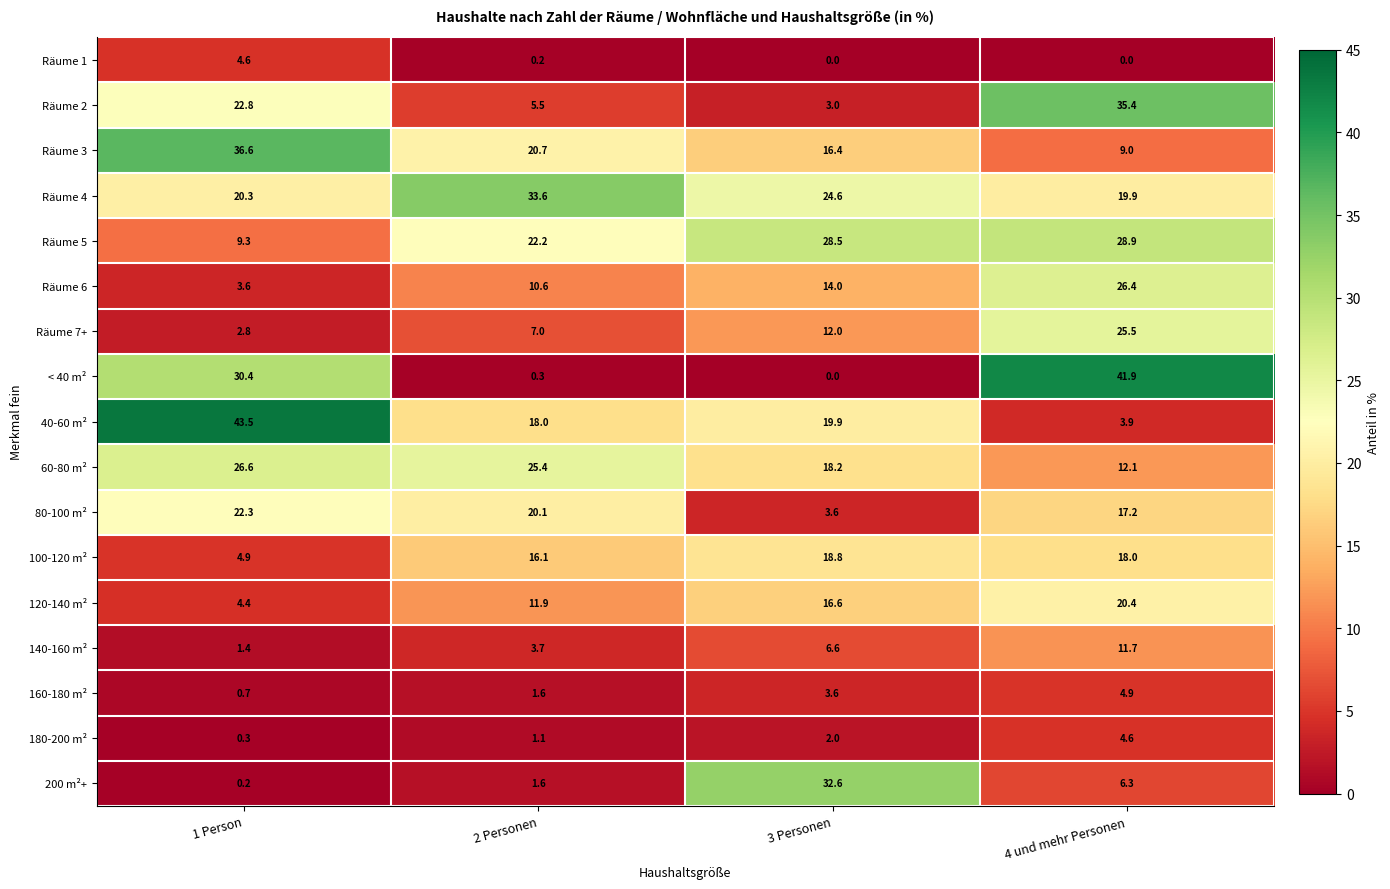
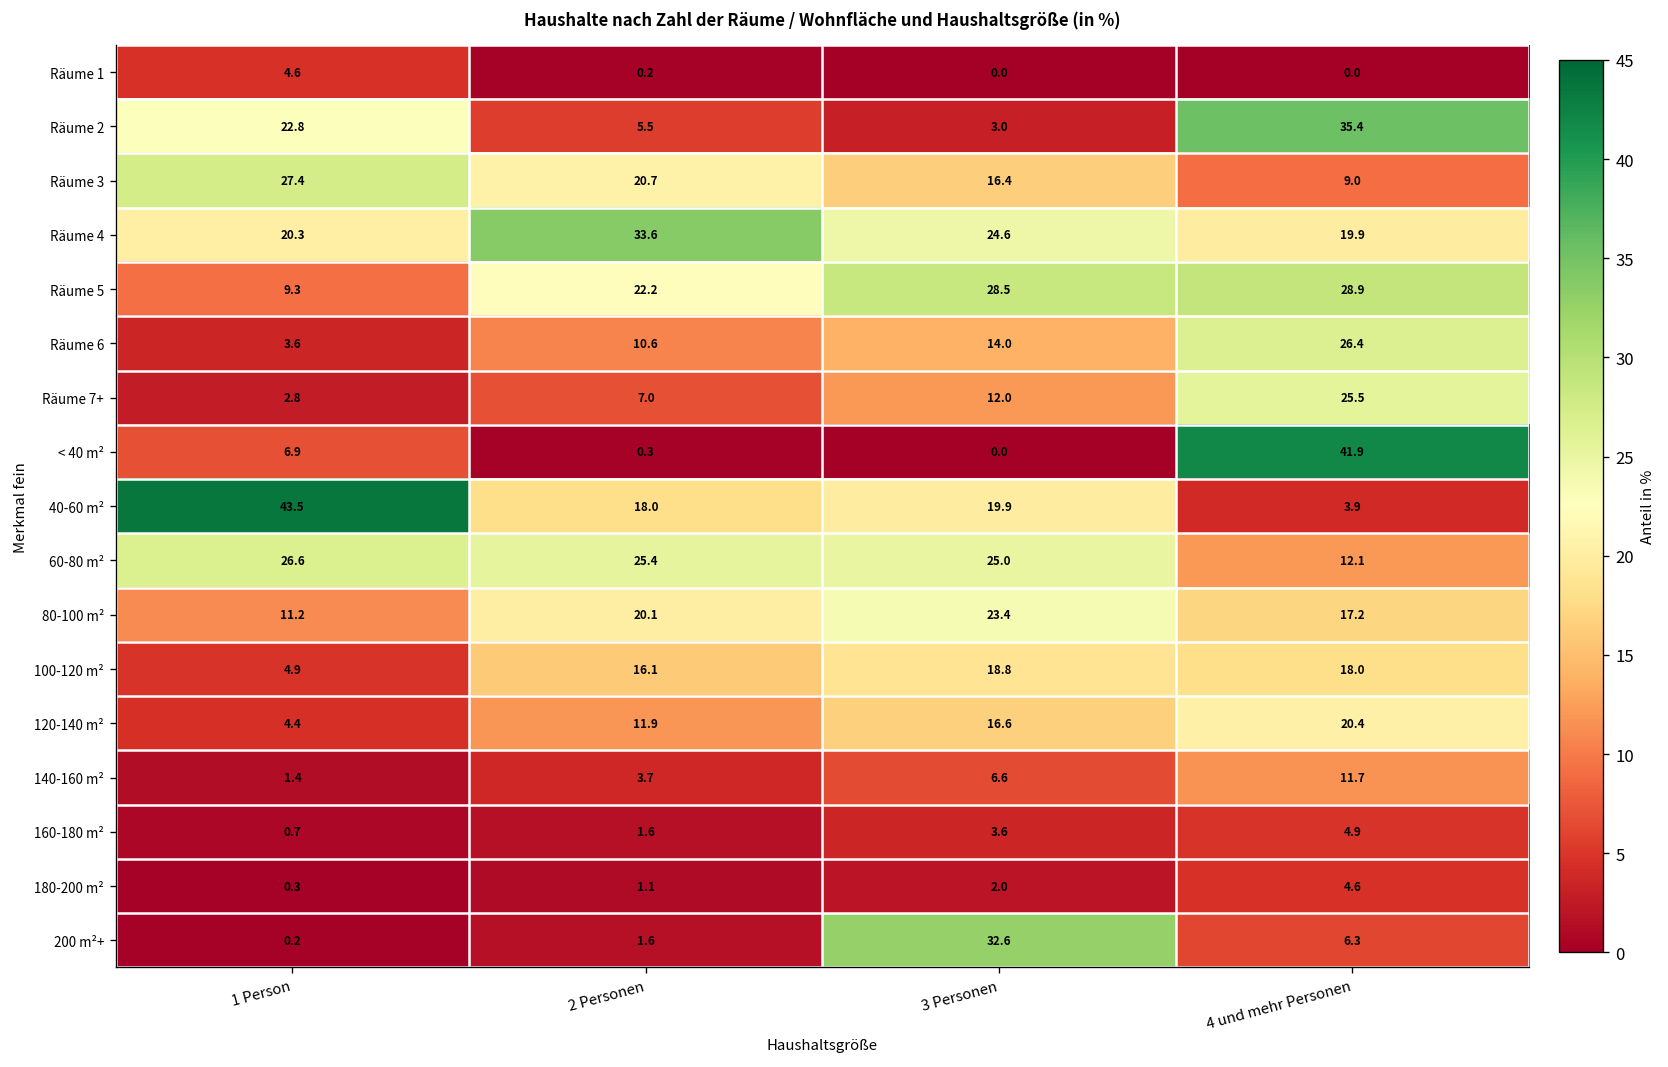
Räume 3, 1 Person: 36.6 -> 27.4
< 40 m², 1 Person: 30.4 -> 6.9
60-80 m², 3 Personen: 18.2 -> 25.0
80-100 m², 1 Person: 22.3 -> 11.2
80-100 m², 3 Personen: 3.6 -> 23.4
